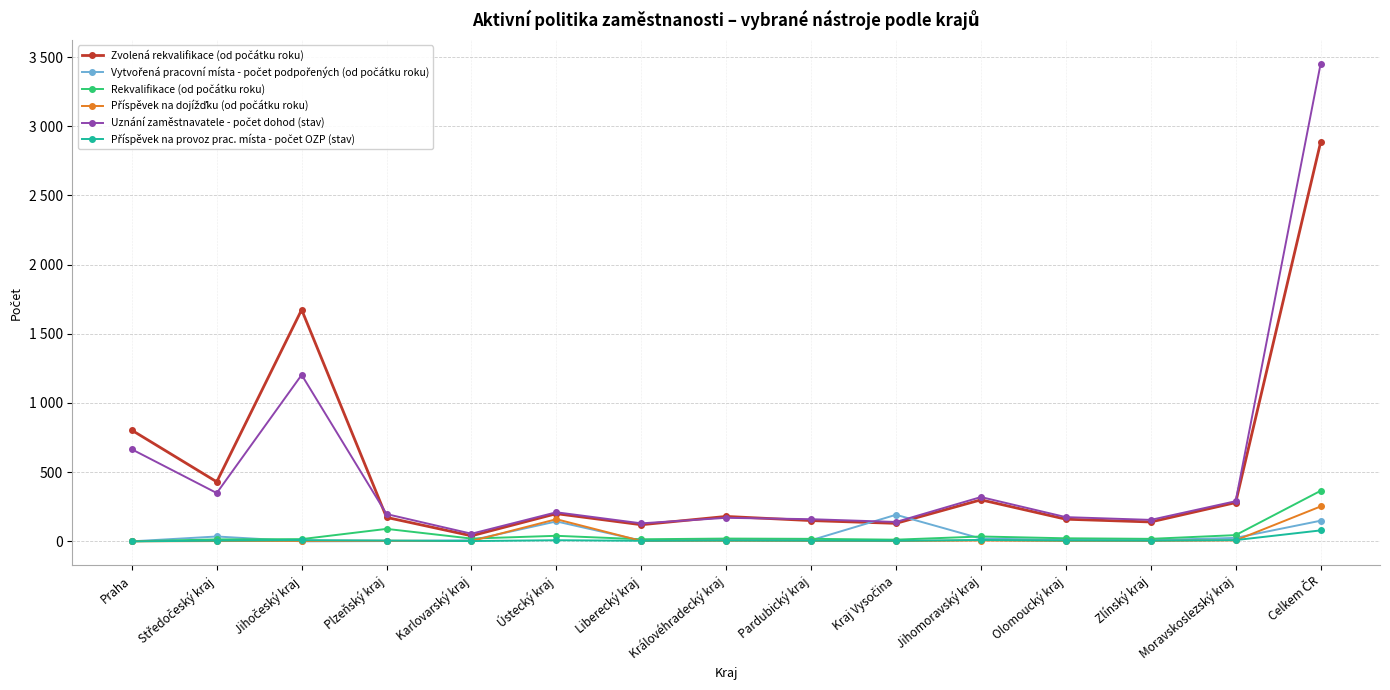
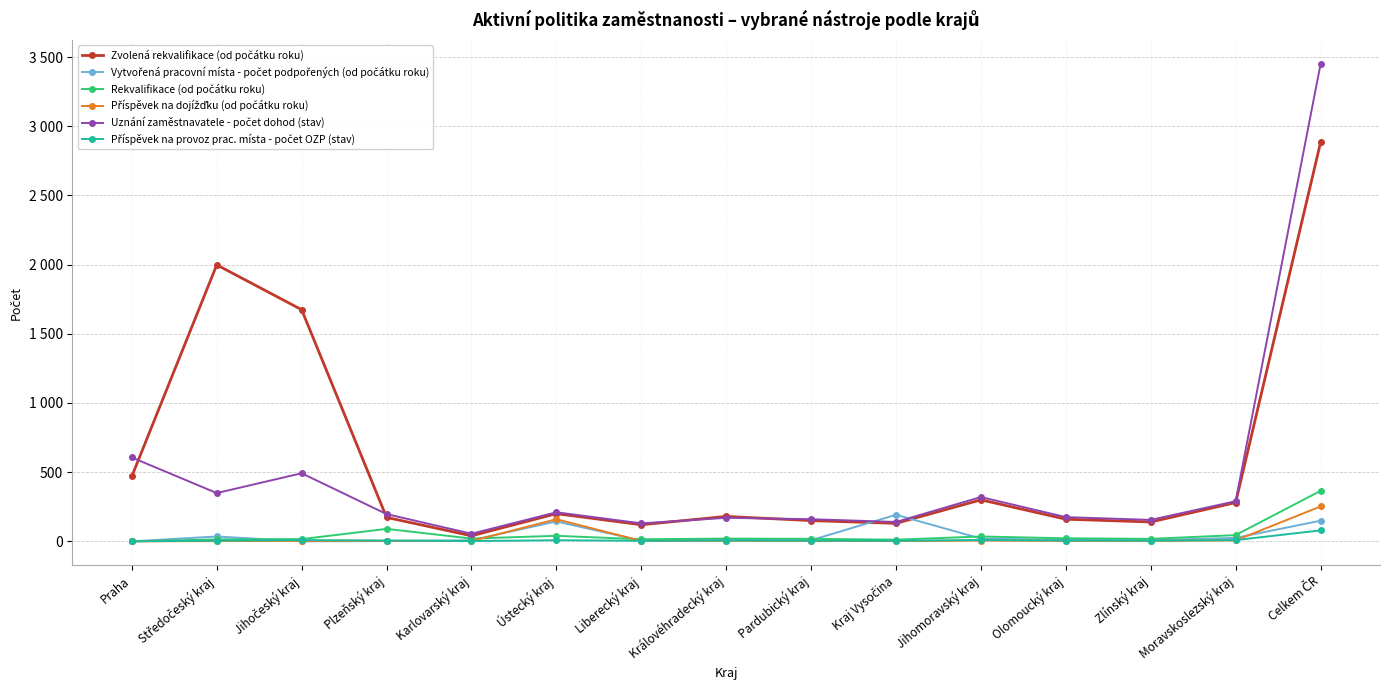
Zvolená rekvalifikace (od počátku roku), Praha: 800 -> 470
Uznání zaměstnavatele - počet dohod (stav), Praha: 670 -> 610
Zvolená rekvalifikace (od počátku roku), Středočeský kraj: 430 -> 2000
Uznání zaměstnavatele - počet dohod (stav), Jihočeský kraj: 1200 -> 490
